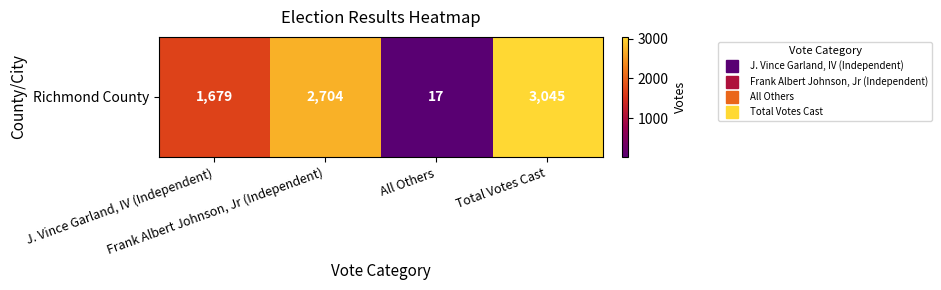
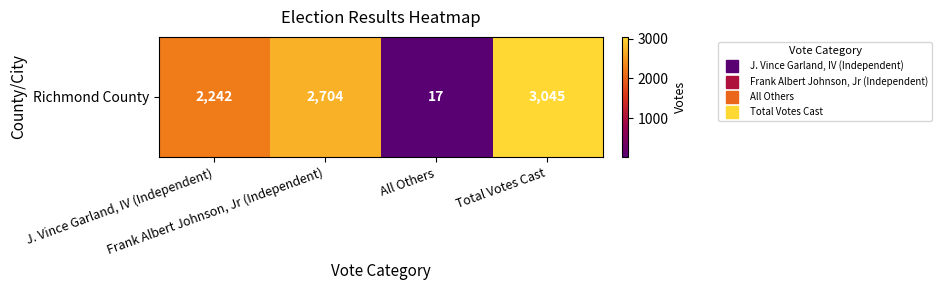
Richmond County, J. Vince Garland, IV (Independent): 1,679 -> 2,242
